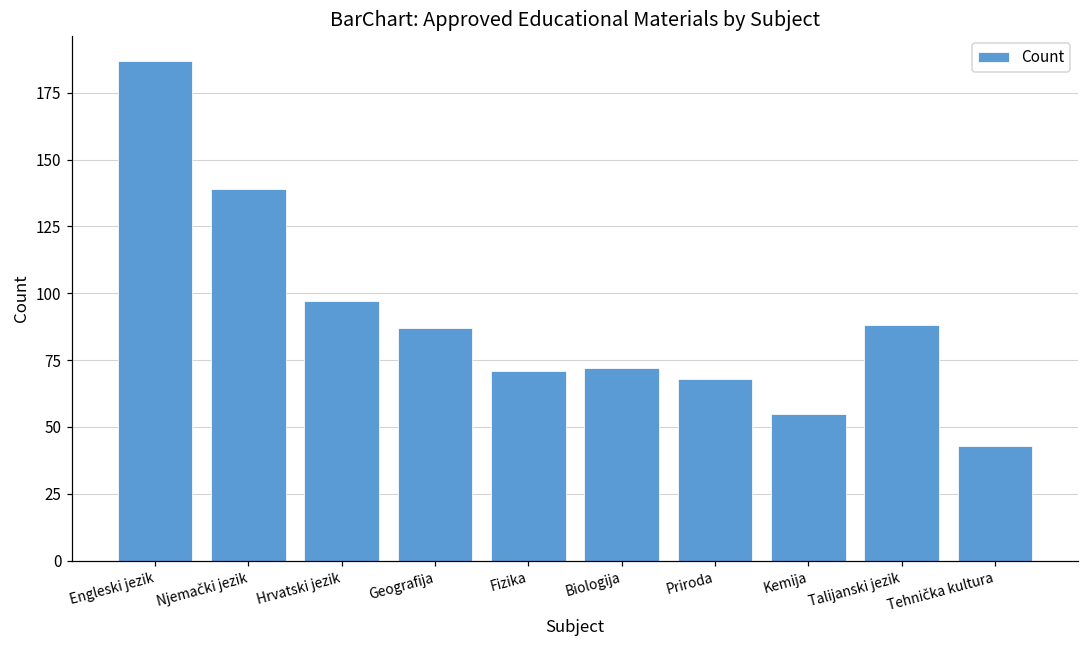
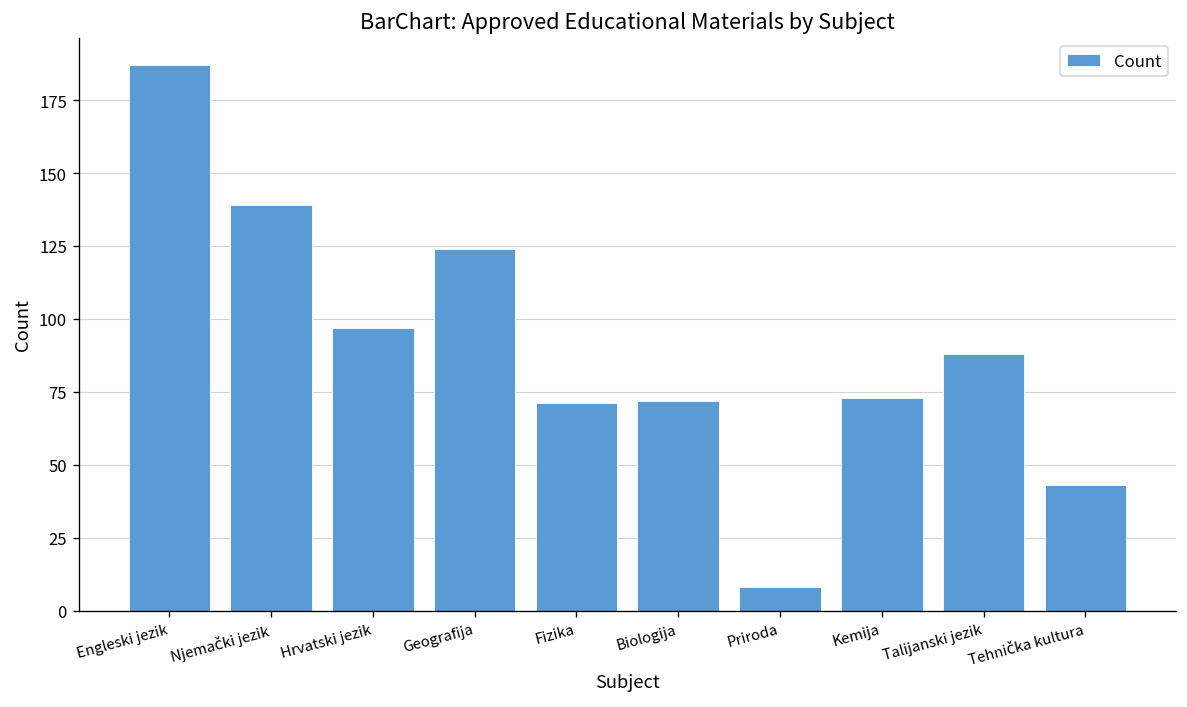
Geografija: 87 -> 124
Priroda: 68 -> 8
Kemija: 55 -> 73
